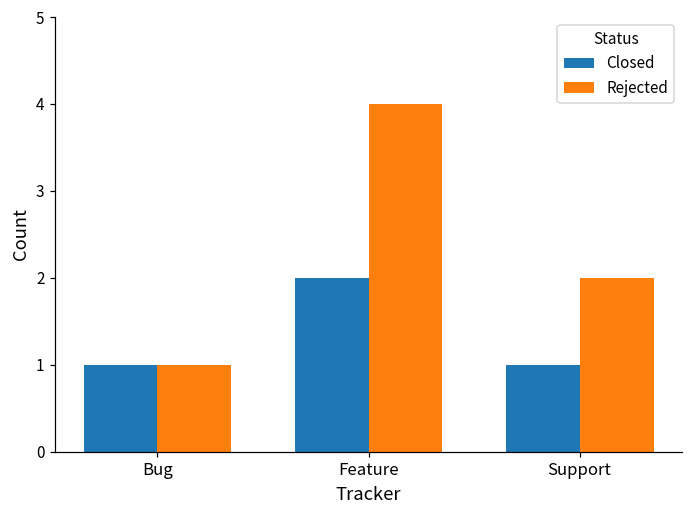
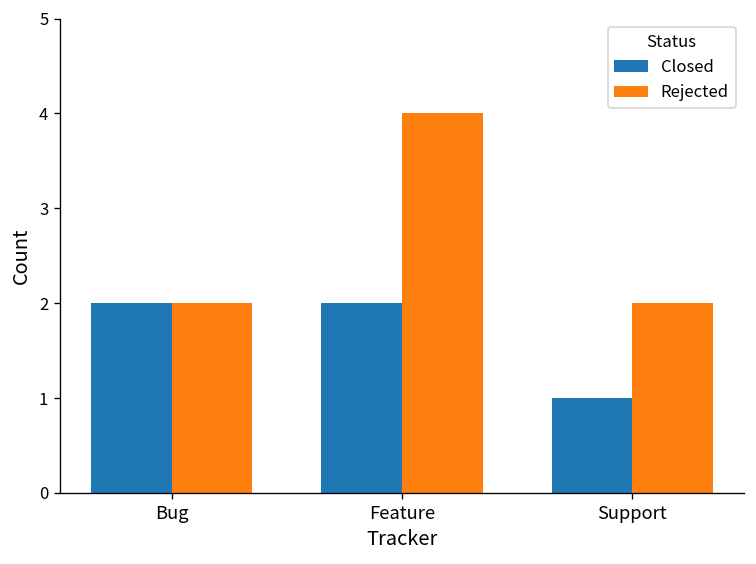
Closed, Bug: 1 -> 2
Rejected, Bug: 1 -> 2
